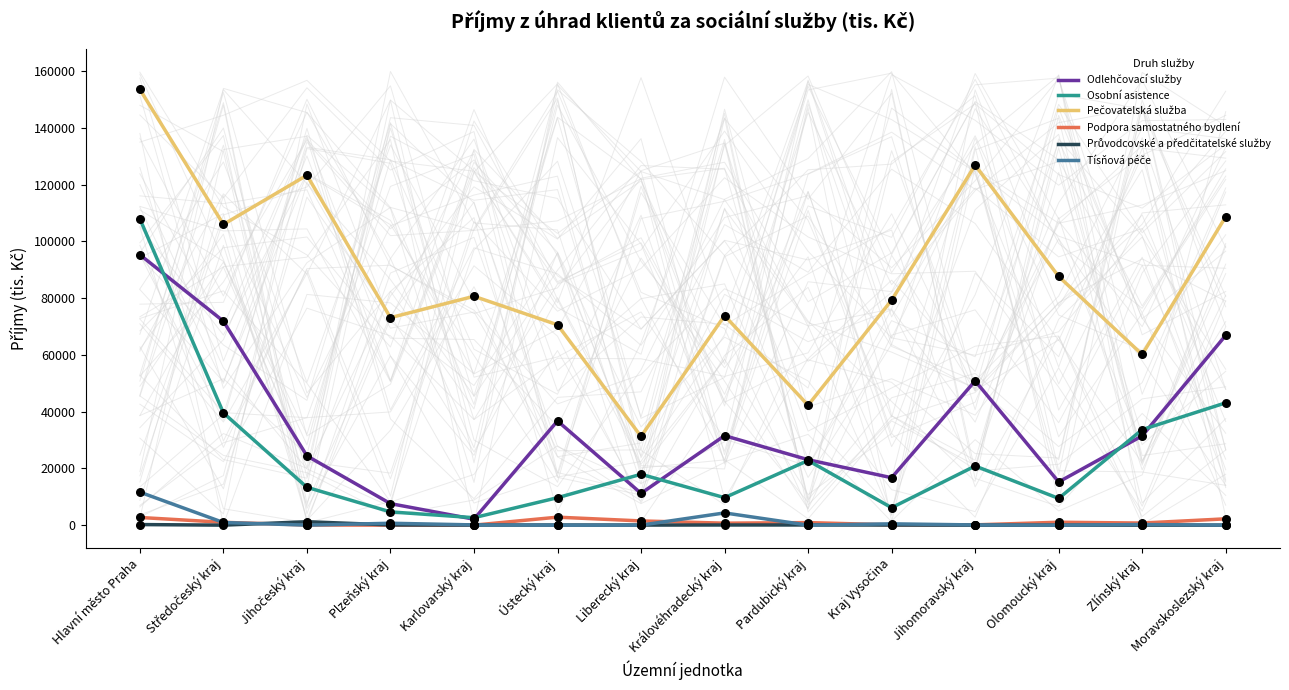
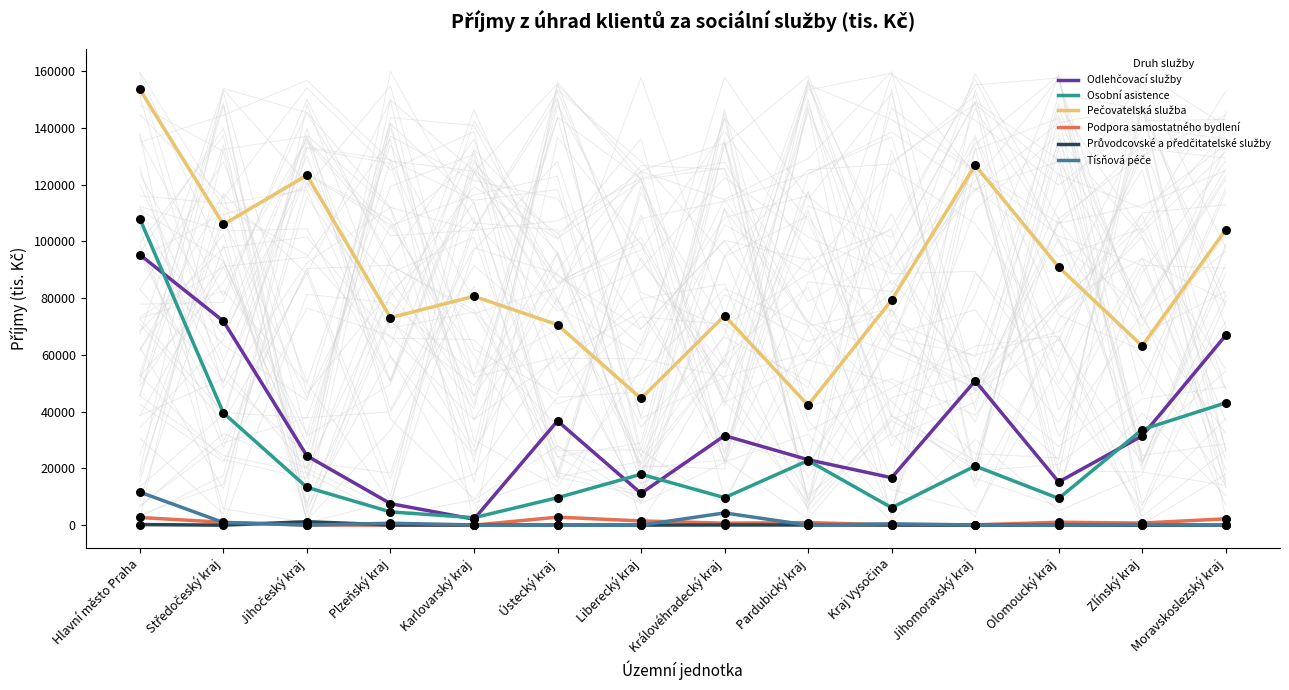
Pečovatelská služba, Liberecký kraj: 31000 -> 45000
Pečovatelská služba, Olomoucký kraj: 88000 -> 91000
Pečovatelská služba, Zlínský kraj: 60000 -> 63000
Pečovatelská služba, Moravskoslezský kraj: 109000 -> 104000
